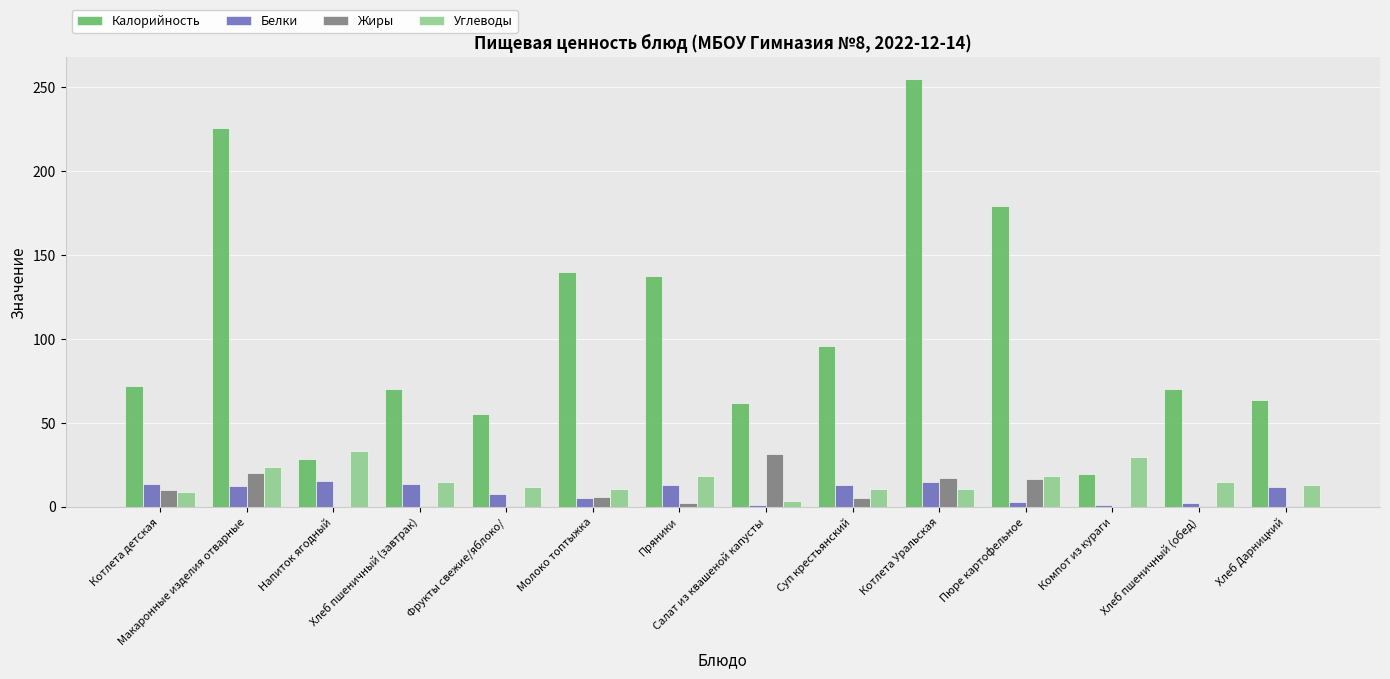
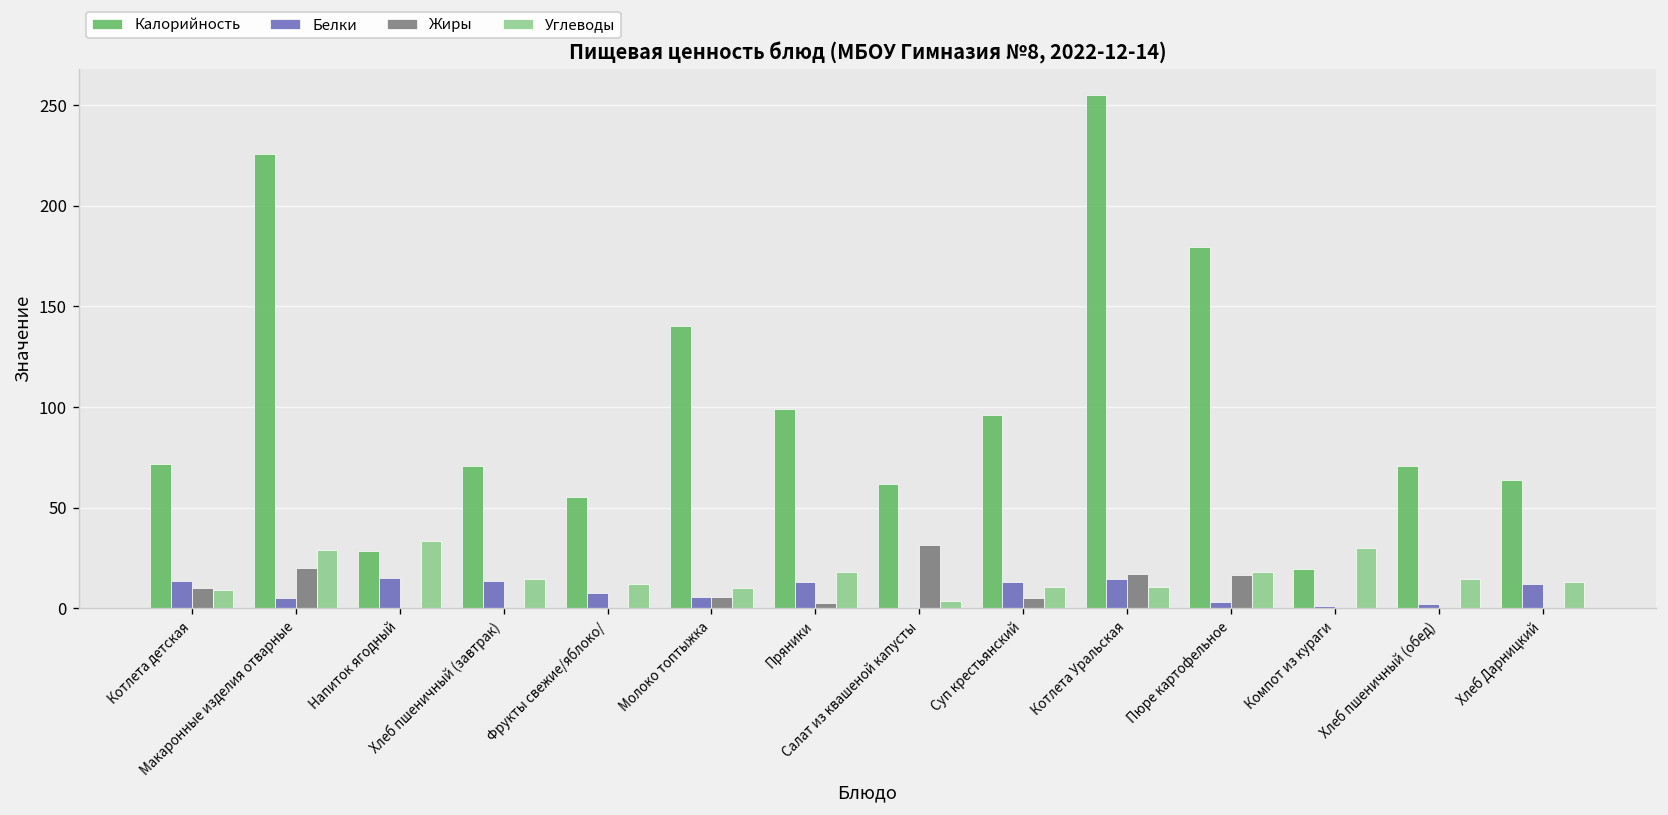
Белки, Макаронные изделия отварные: 12 -> 5
Углеводы, Макаронные изделия отварные: 23 -> 29
Калорийность, Пряники: 138 -> 99
